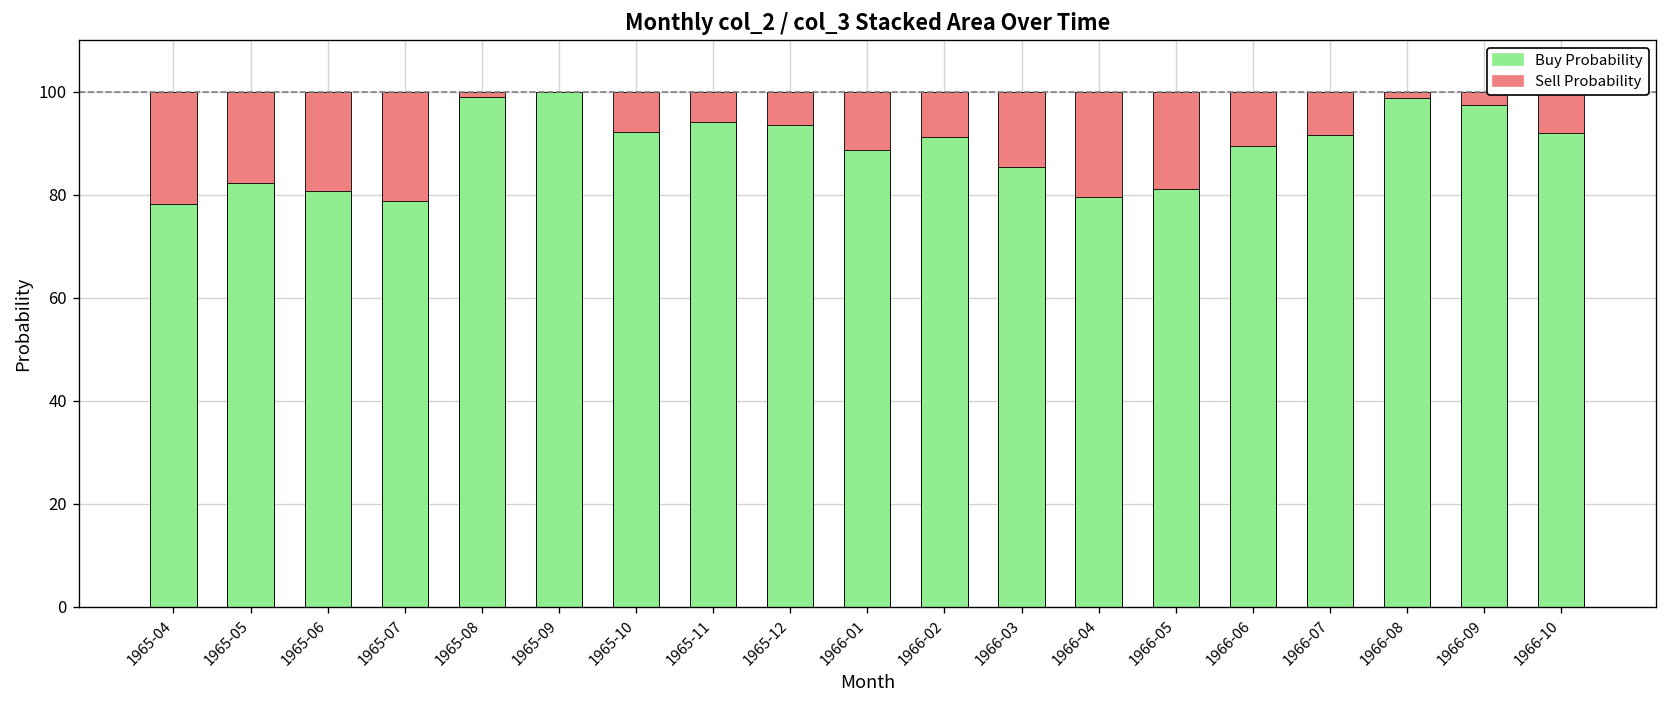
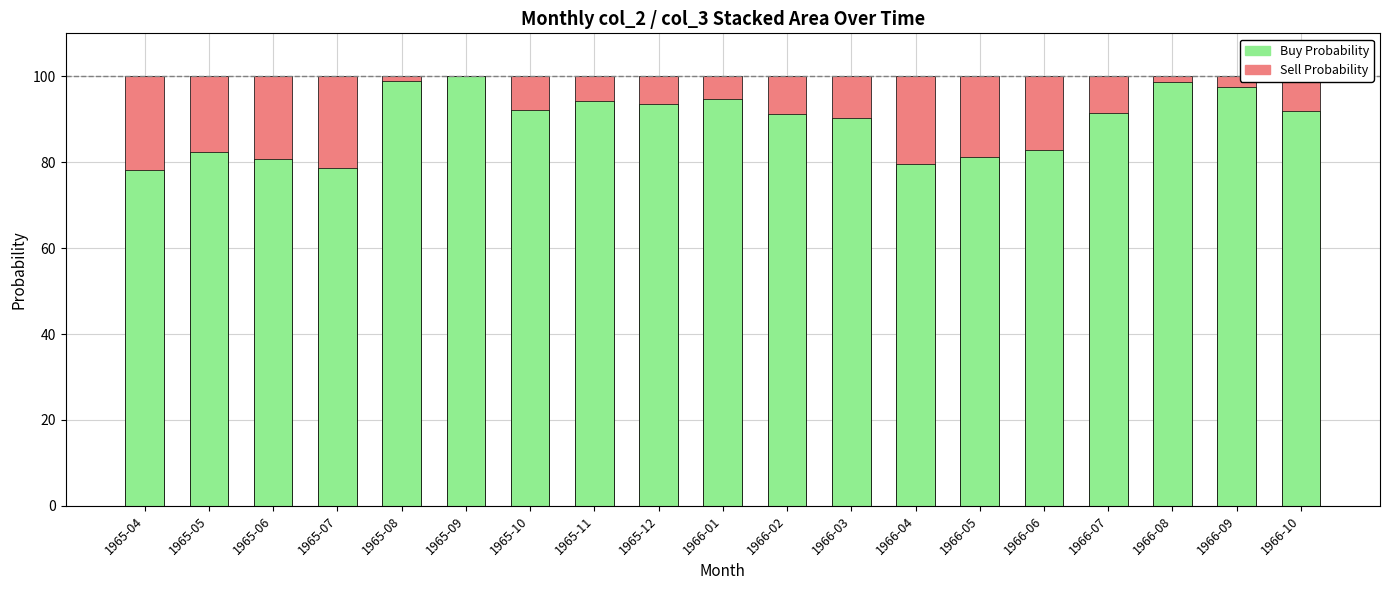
Buy Probability, 1966-01: 89 -> 95
Buy Probability, 1966-03: 85 -> 90
Buy Probability, 1966-06: 89 -> 83
